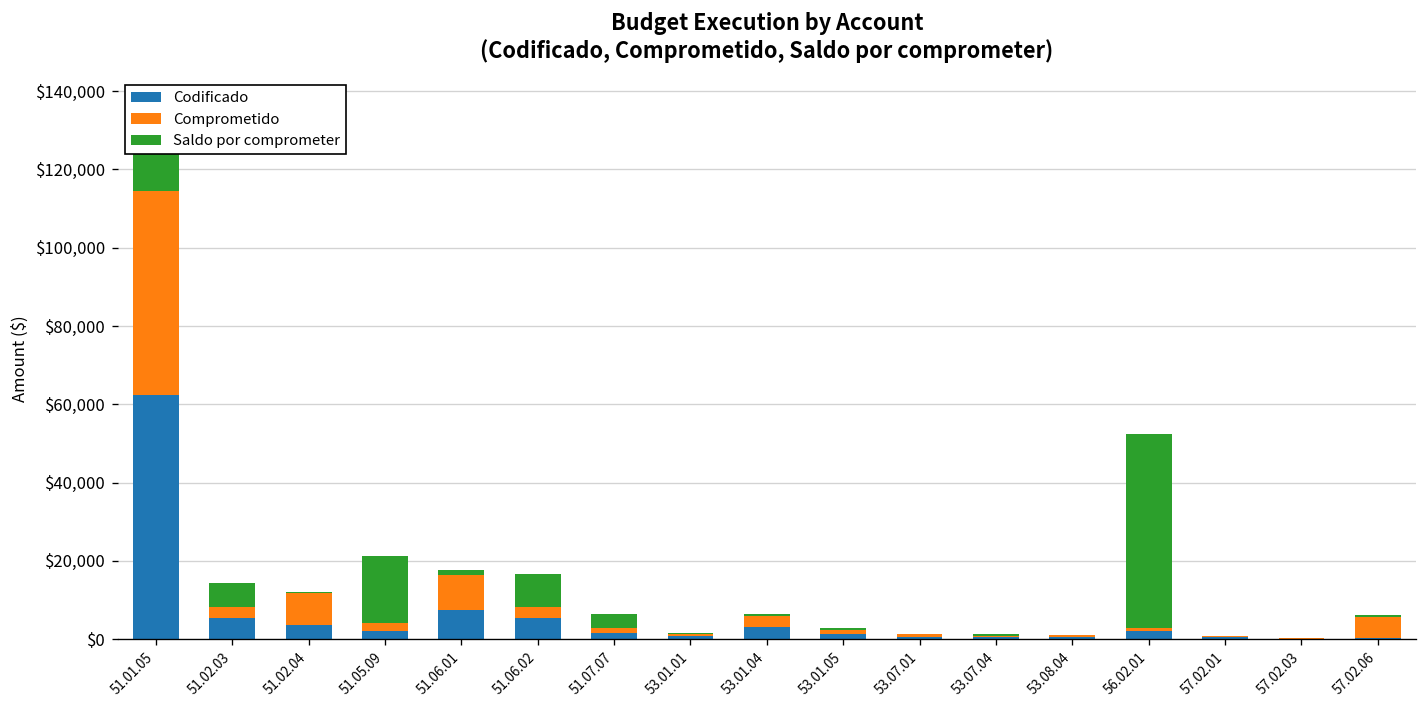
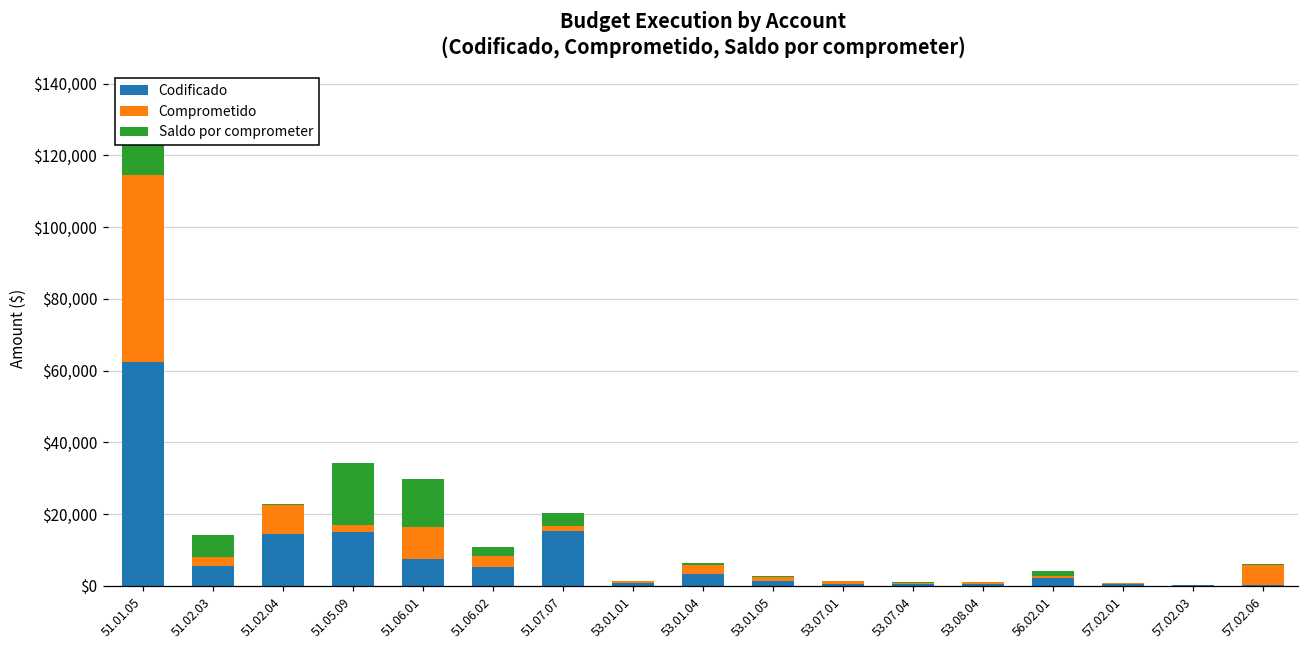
Codificado, 51.02.04: $4,000 -> $14,000
Codificado, 51.05.09: $2,000 -> $15,000
Saldo por comprometer, 51.06.01: $1,000 -> $13,000
Saldo por comprometer, 51.06.02: $8,000 -> $2,000
Codificado, 51.07.07: $2,000 -> $15,000
Saldo por comprometer, 56.02.01: $50,000 -> $1,000
